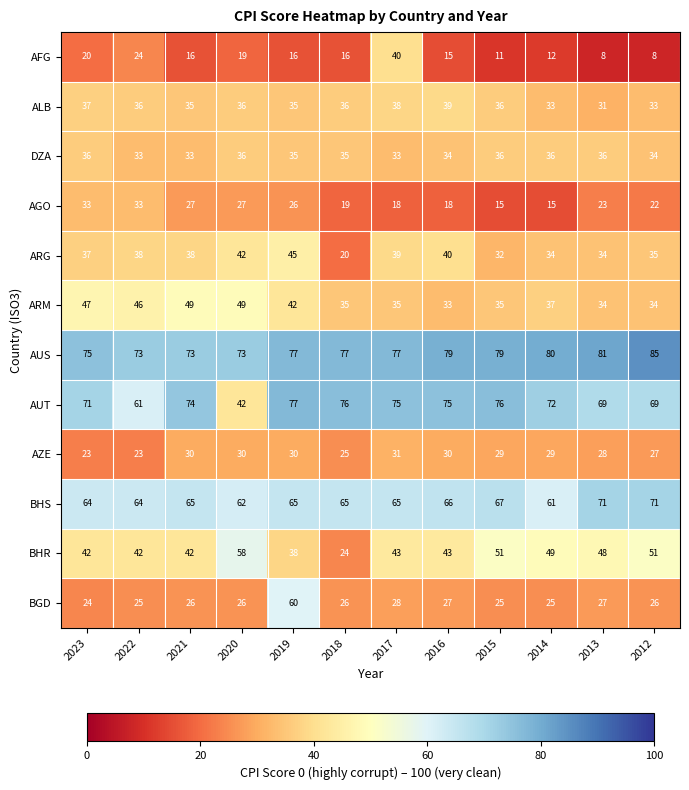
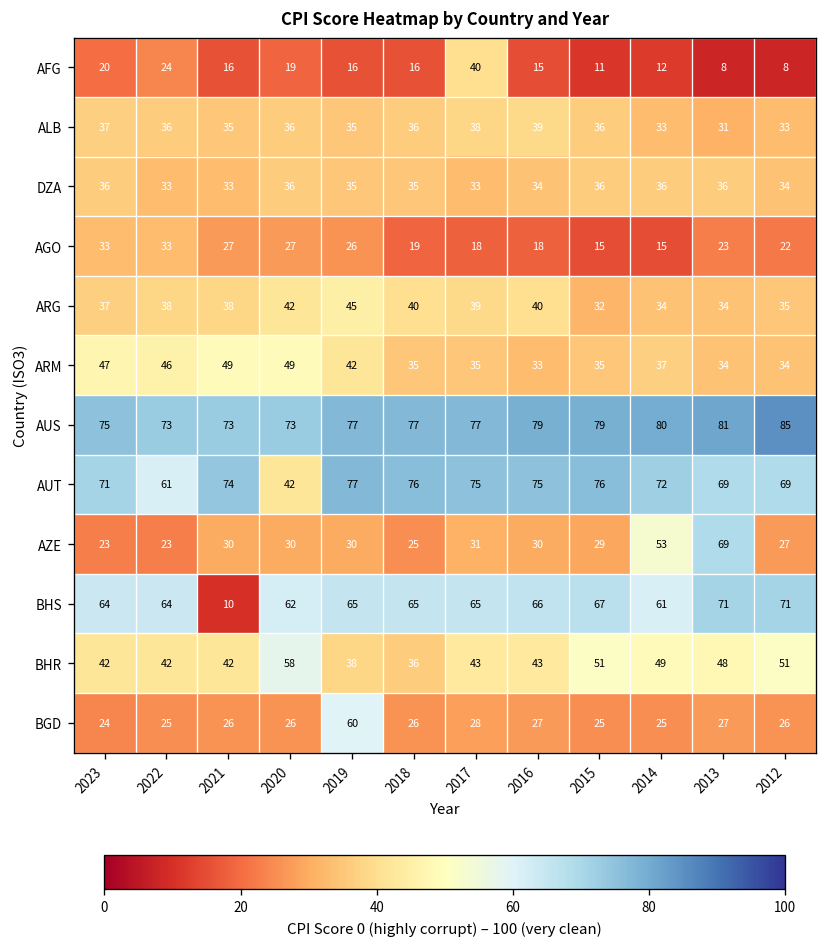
ARG, 2018: 20 -> 40
AZE, 2014: 29 -> 53
AZE, 2013: 28 -> 69
BHS, 2021: 65 -> 10
BHR, 2018: 24 -> 36
